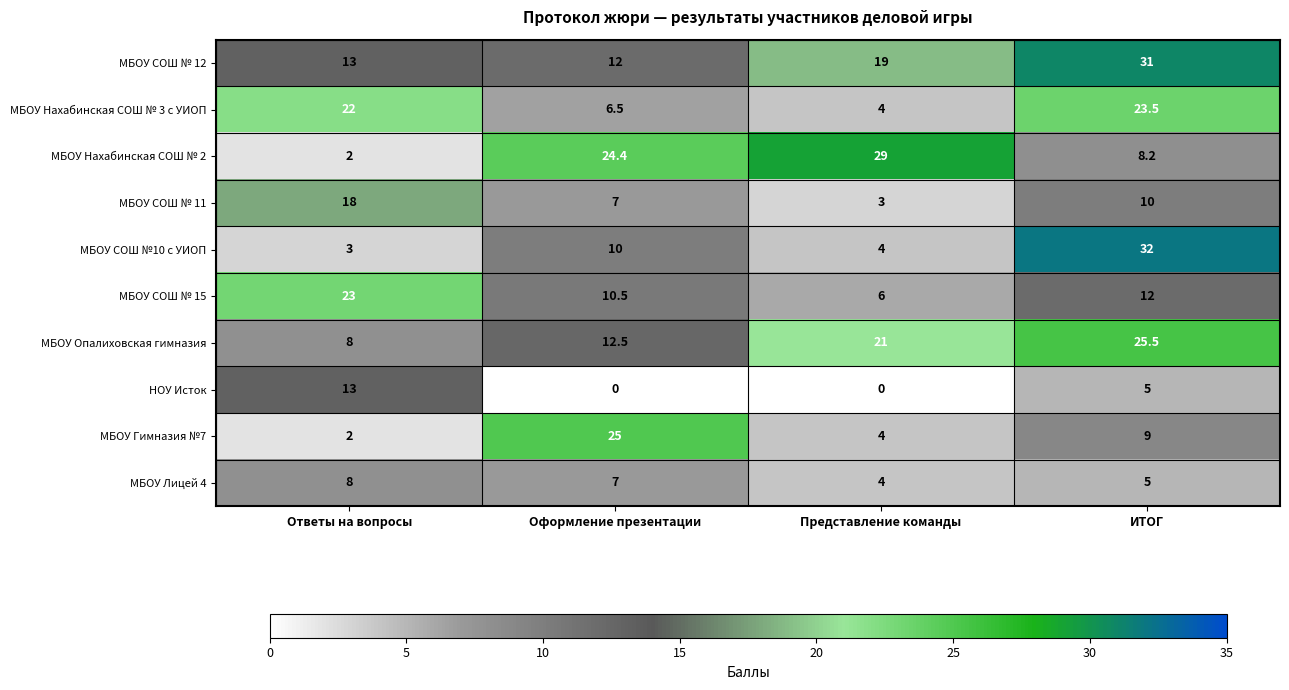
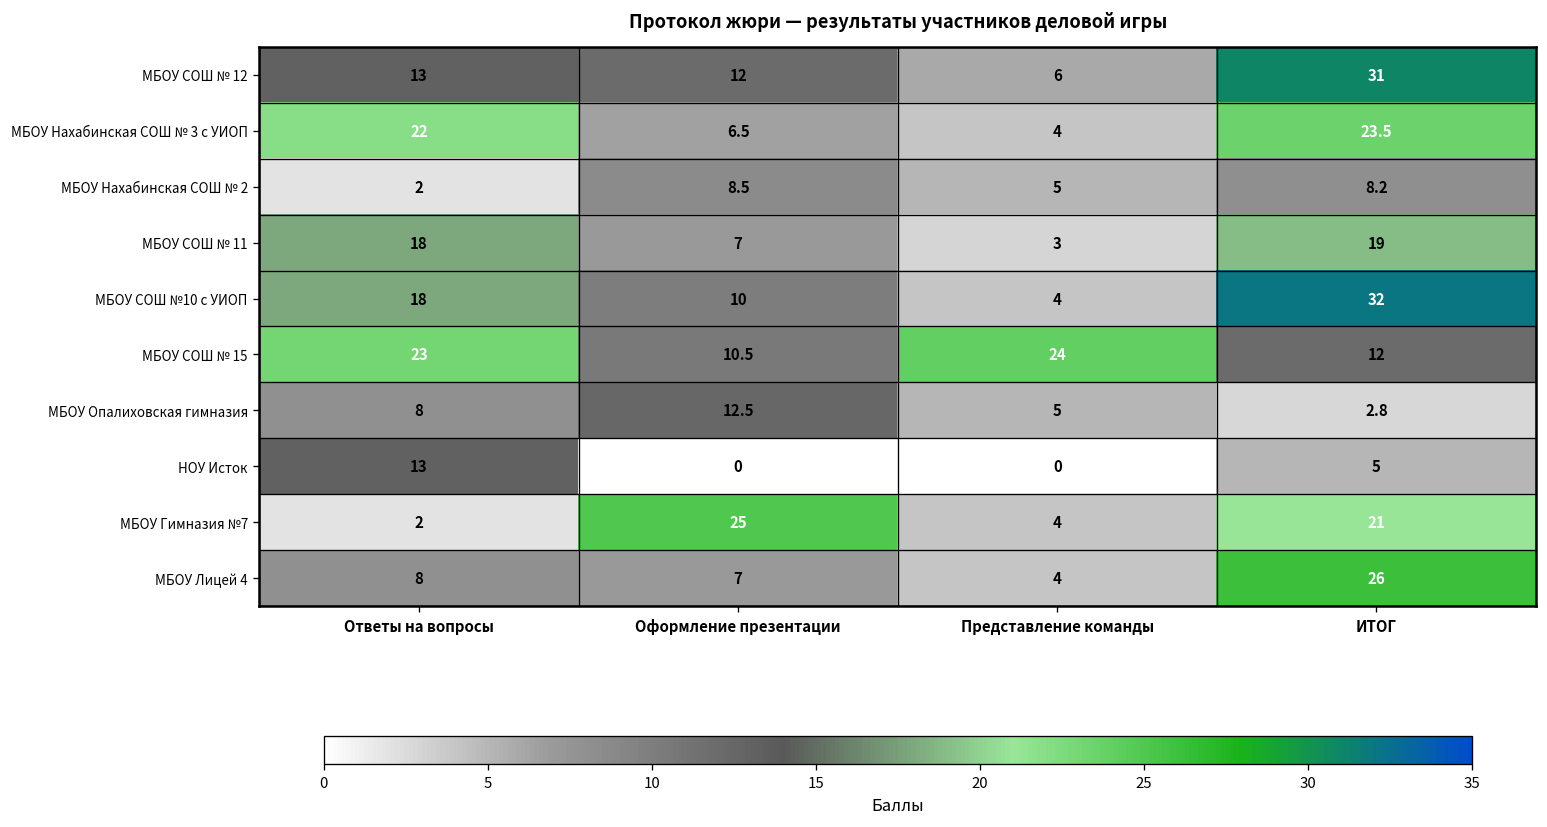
МБОУ СОШ № 12, Представление команды: 19 -> 6
МБОУ Нахабинская СОШ № 2, Оформление презентации: 24.4 -> 8.5
МБОУ Нахабинская СОШ № 2, Представление команды: 29 -> 5
МБОУ СОШ № 11, ИТОГ: 10 -> 19
МБОУ СОШ №10 с УИОП, Ответы на вопросы: 3 -> 18
МБОУ СОШ № 15, Представление команды: 6 -> 24
МБОУ Опалиховская гимназия, Представление команды: 21 -> 5
МБОУ Опалиховская гимназия, ИТОГ: 25.5 -> 2.8
МБОУ Гимназия №7, ИТОГ: 9 -> 21
МБОУ Лицей 4, ИТОГ: 5 -> 26
